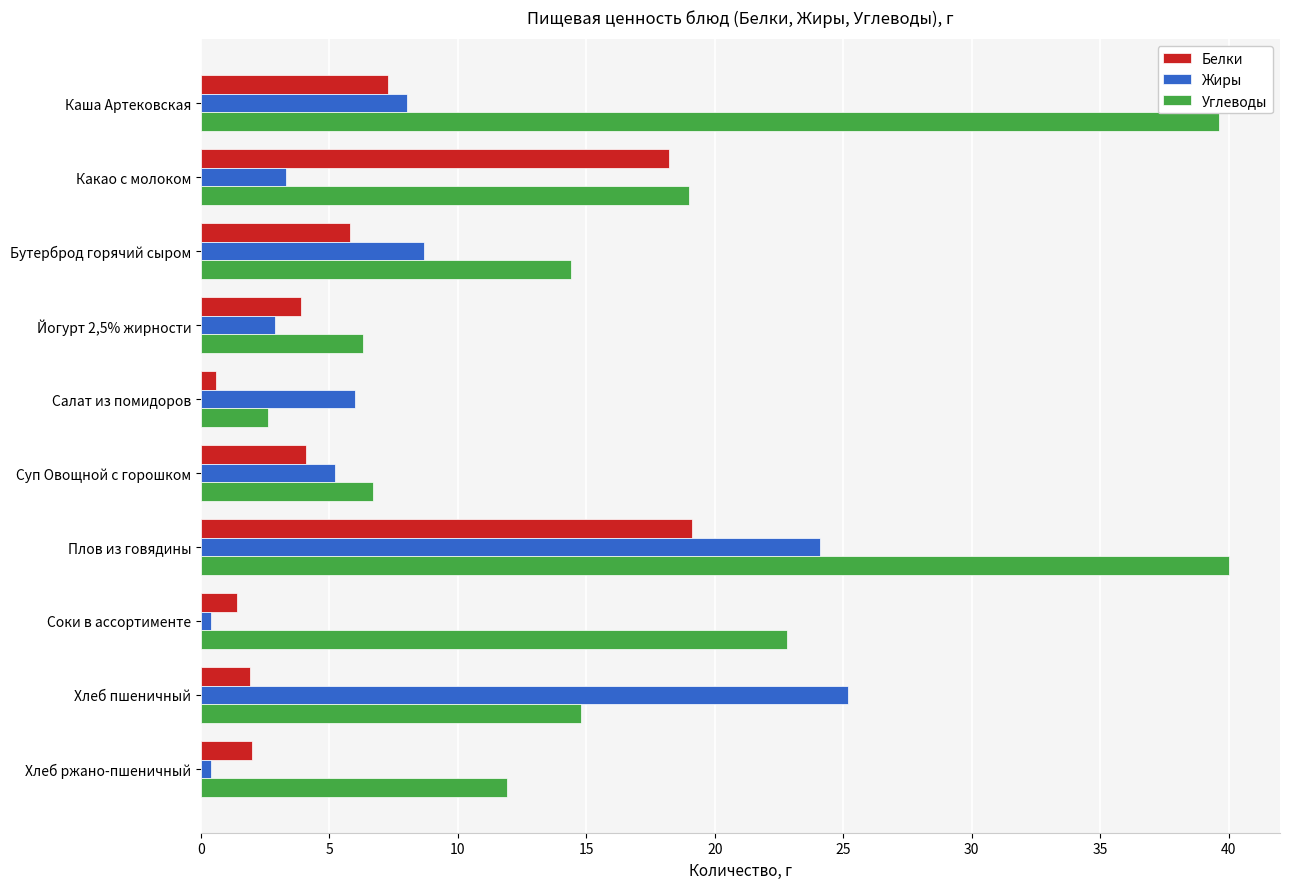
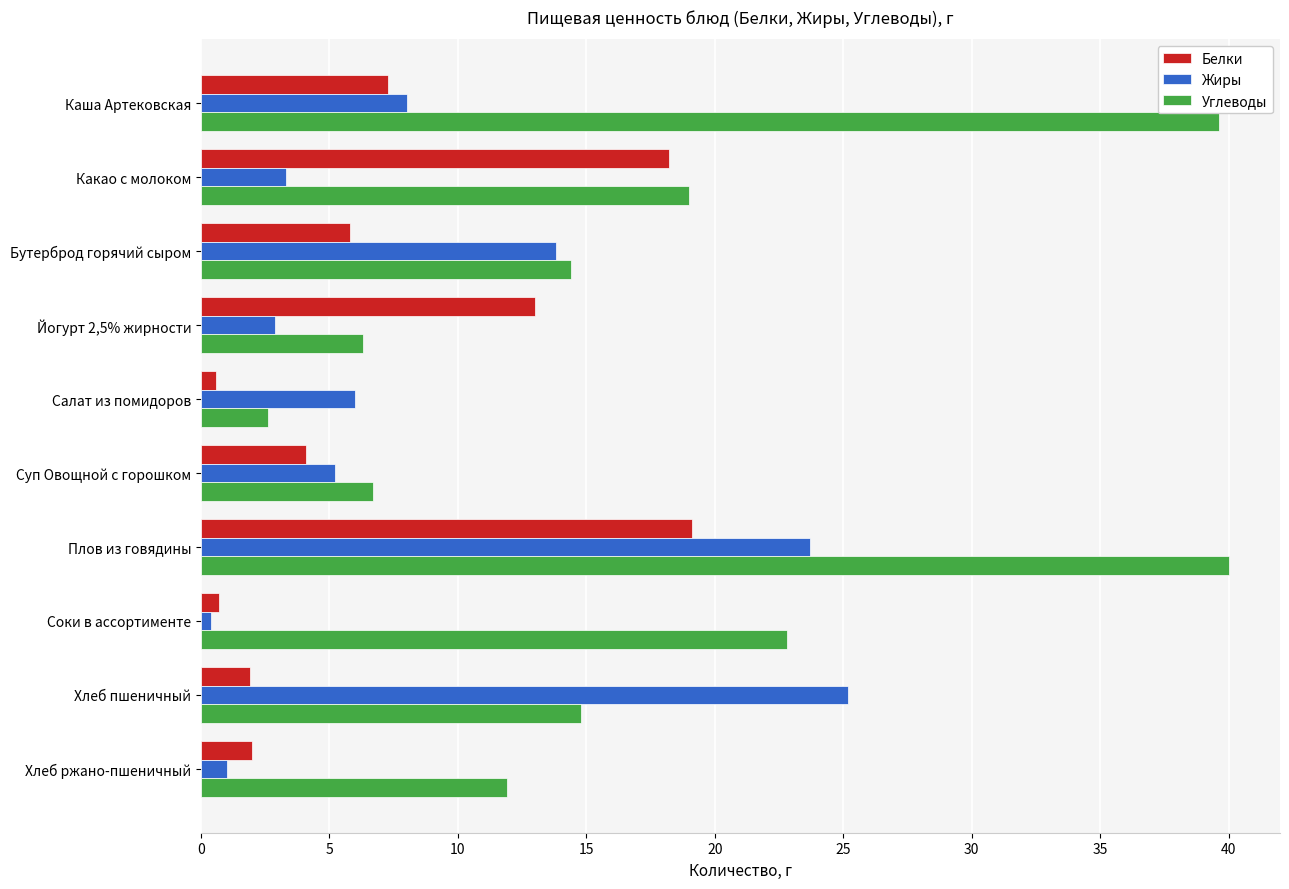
Жиры, Бутерброд горячий сыром: 8.7 -> 13.8
Белки, Йогурт 2,5% жирности: 3.9 -> 13.0
Жиры, Плов из говядины: 24.1 -> 23.7
Белки, Соки в ассортименте: 1.4 -> 0.7
Жиры, Хлеб ржано-пшеничный: 0.4 -> 1.0
